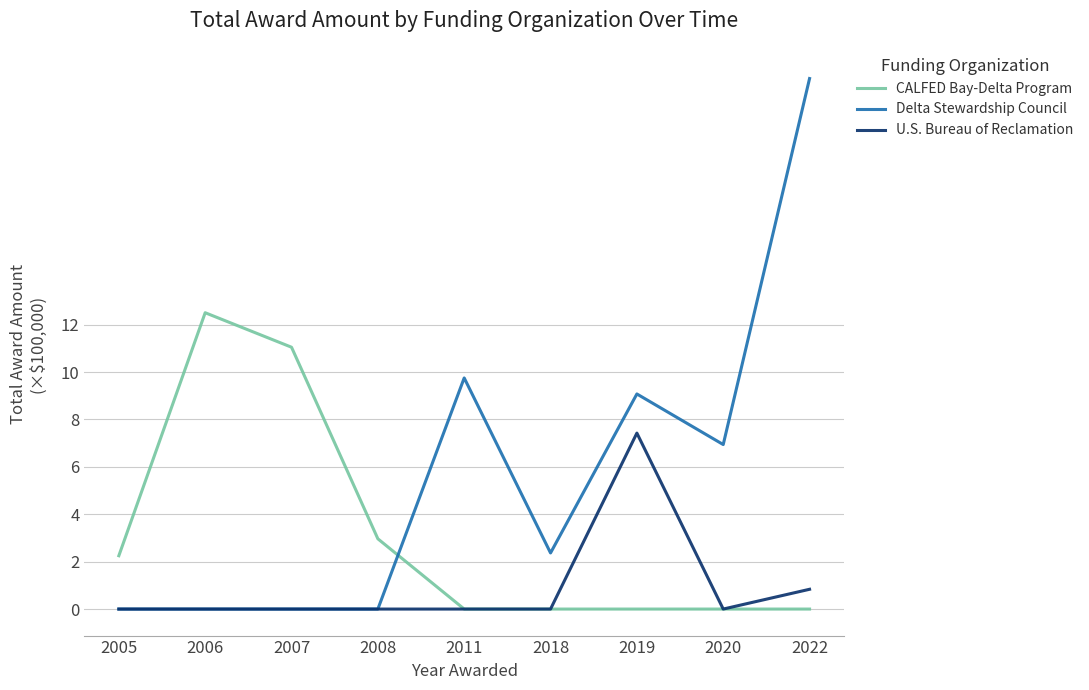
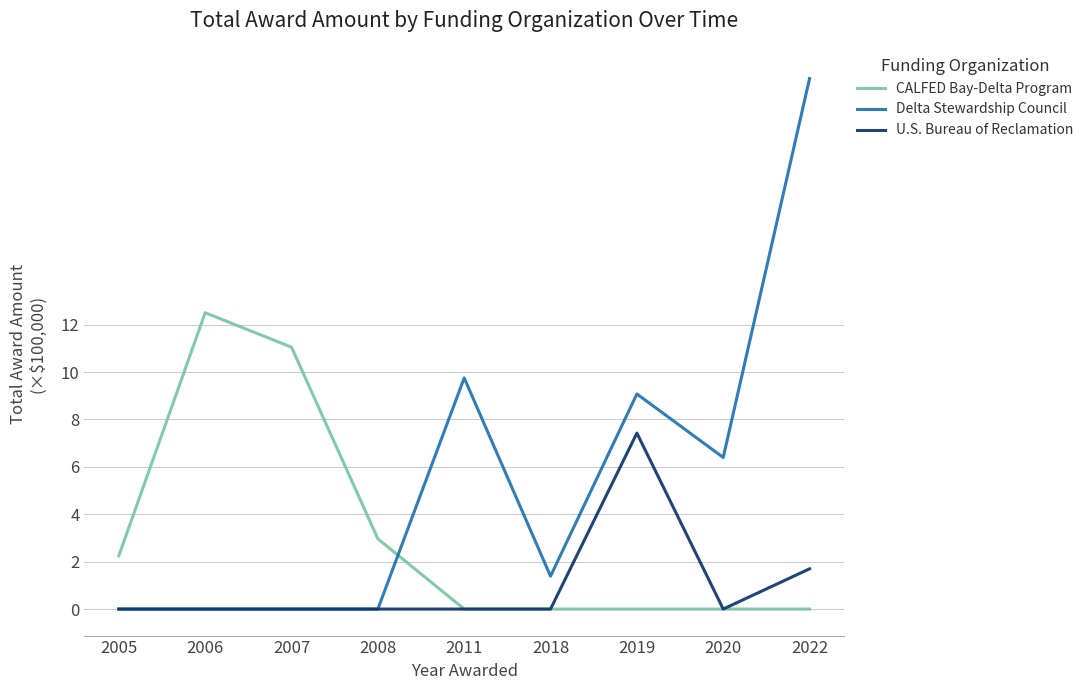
Delta Stewardship Council, 2018: 2.4 -> 1.4
Delta Stewardship Council, 2020: 6.9 -> 6.4
U.S. Bureau of Reclamation, 2022: 0.8 -> 1.7
